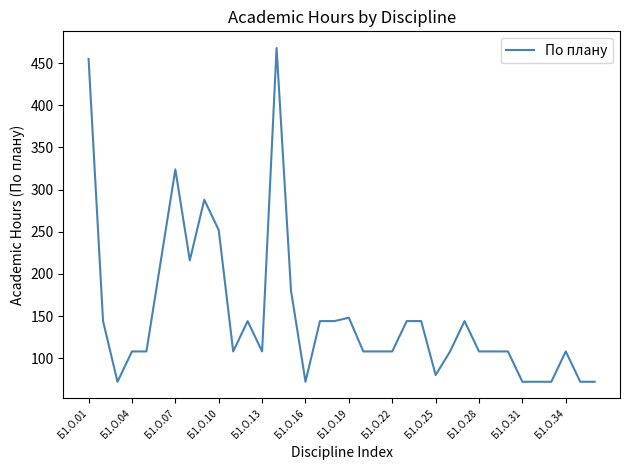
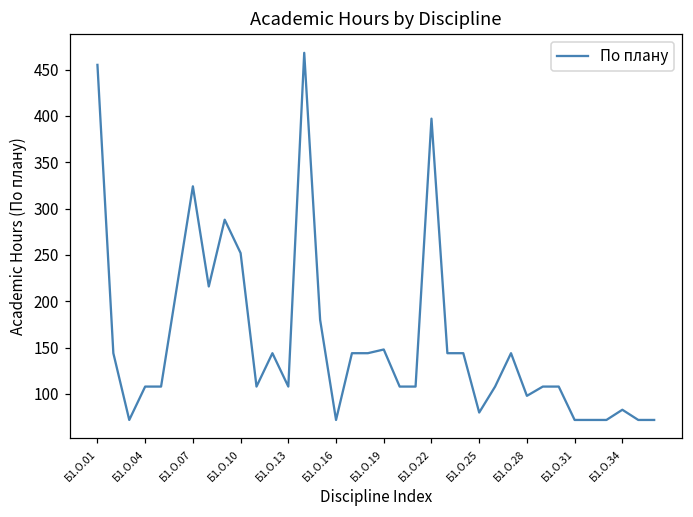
Б1.О.22: 110 -> 400
Б1.О.28: 110 -> 100
Б1.О.34: 110 -> 80
